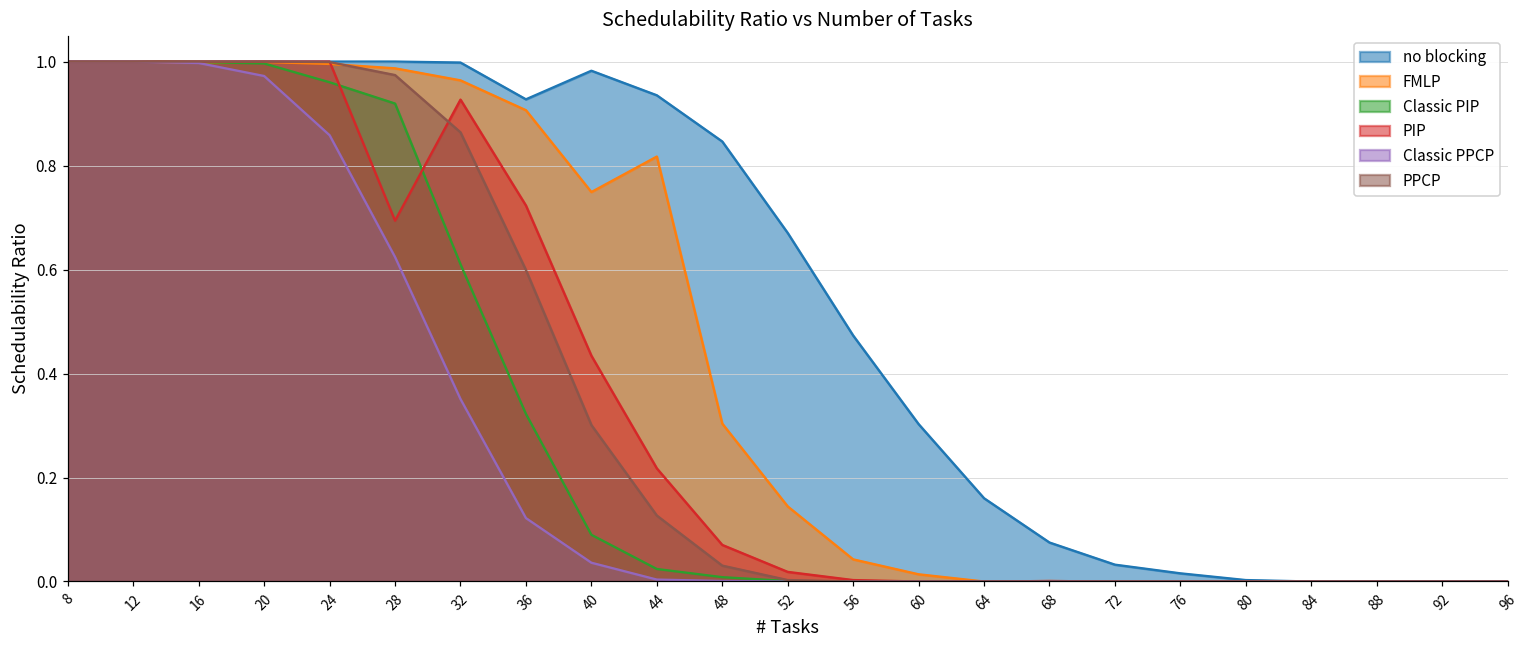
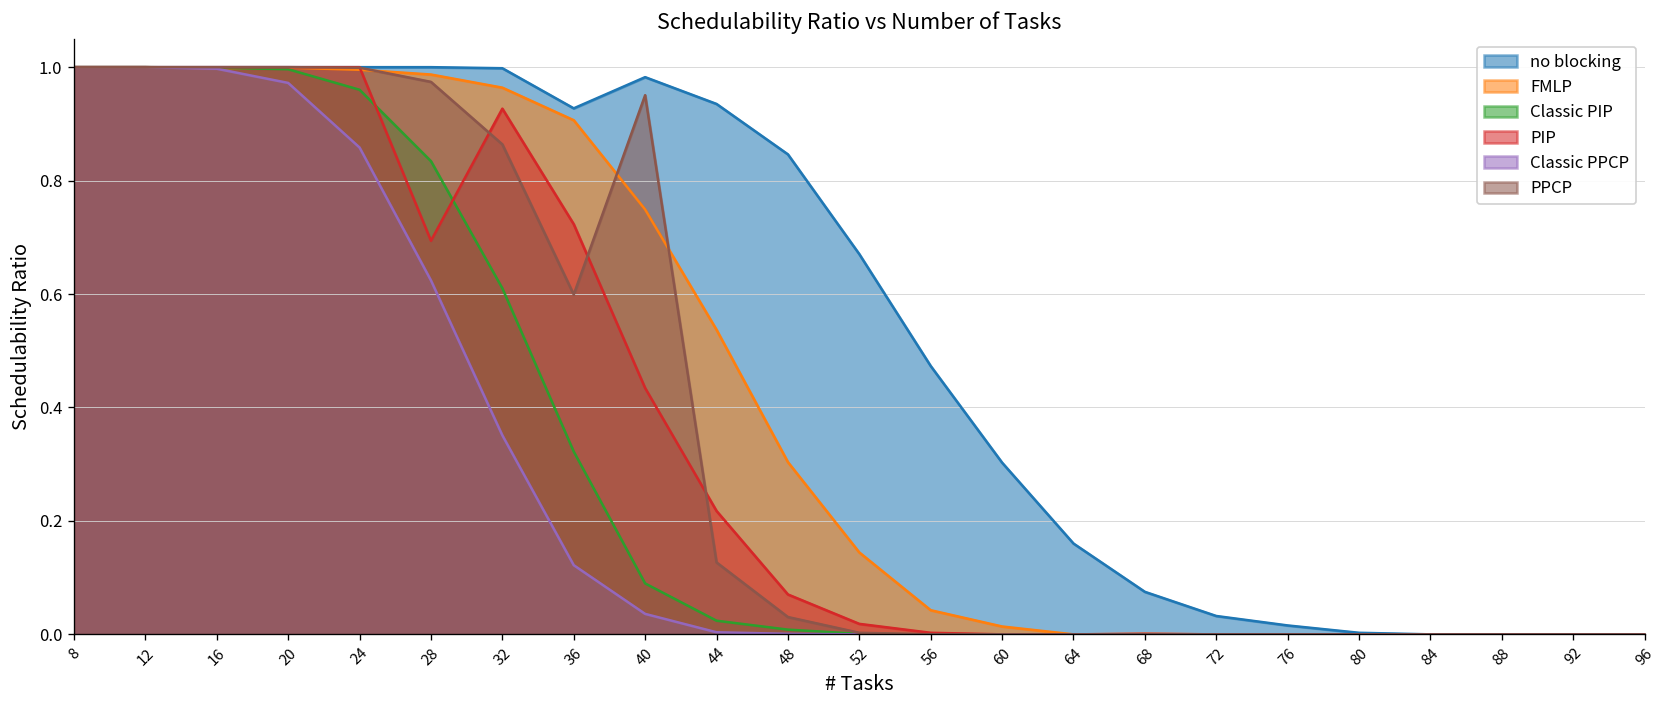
Classic PIP, 28: 0.92 -> 0.83
PPCP, 40: 0.30 -> 0.95
FMLP, 44: 0.82 -> 0.54
